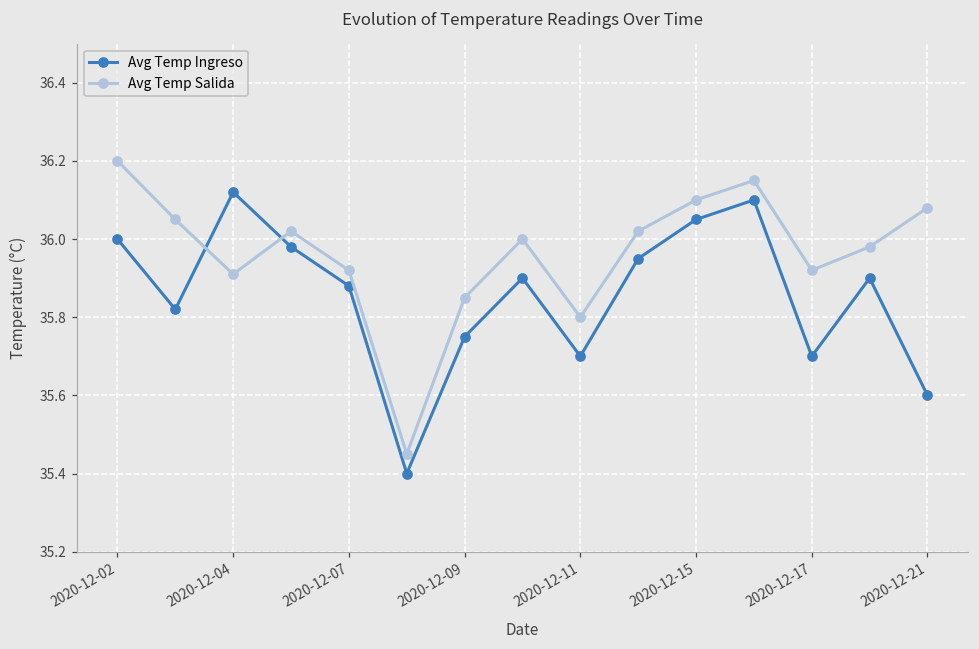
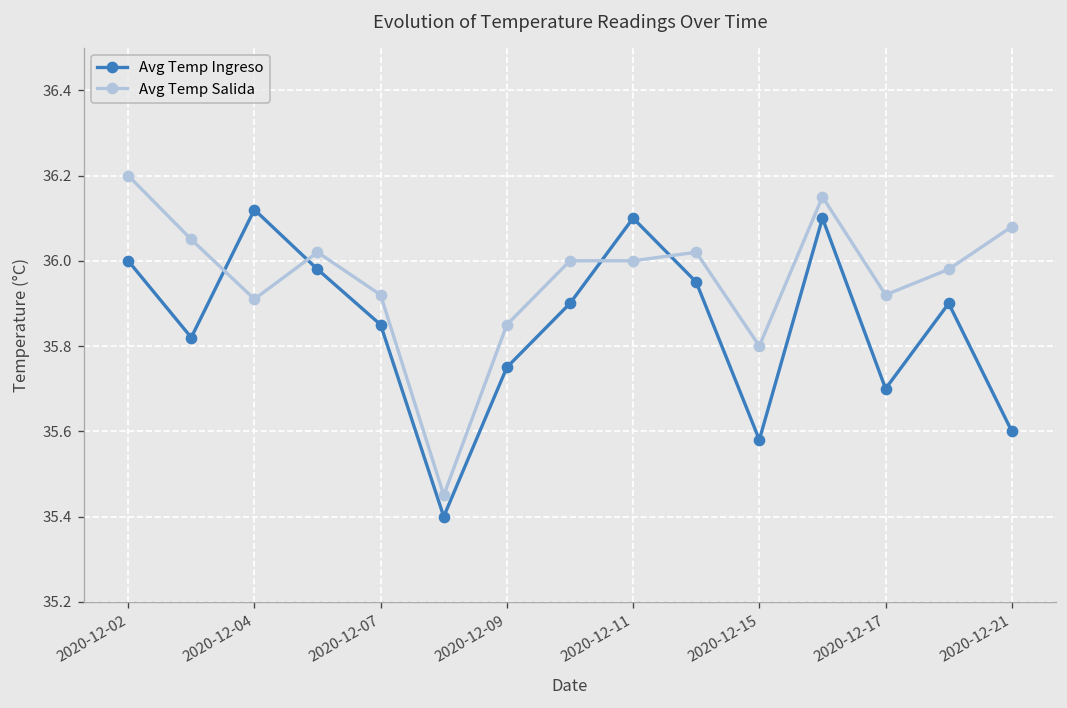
Avg Temp Ingreso, 2020-12-07: 35.88 -> 35.85
Avg Temp Ingreso, 2020-12-11: 35.7 -> 36.1
Avg Temp Salida, 2020-12-11: 35.8 -> 36.0
Avg Temp Ingreso, 2020-12-15: 36.05 -> 35.58
Avg Temp Salida, 2020-12-15: 36.1 -> 35.8
